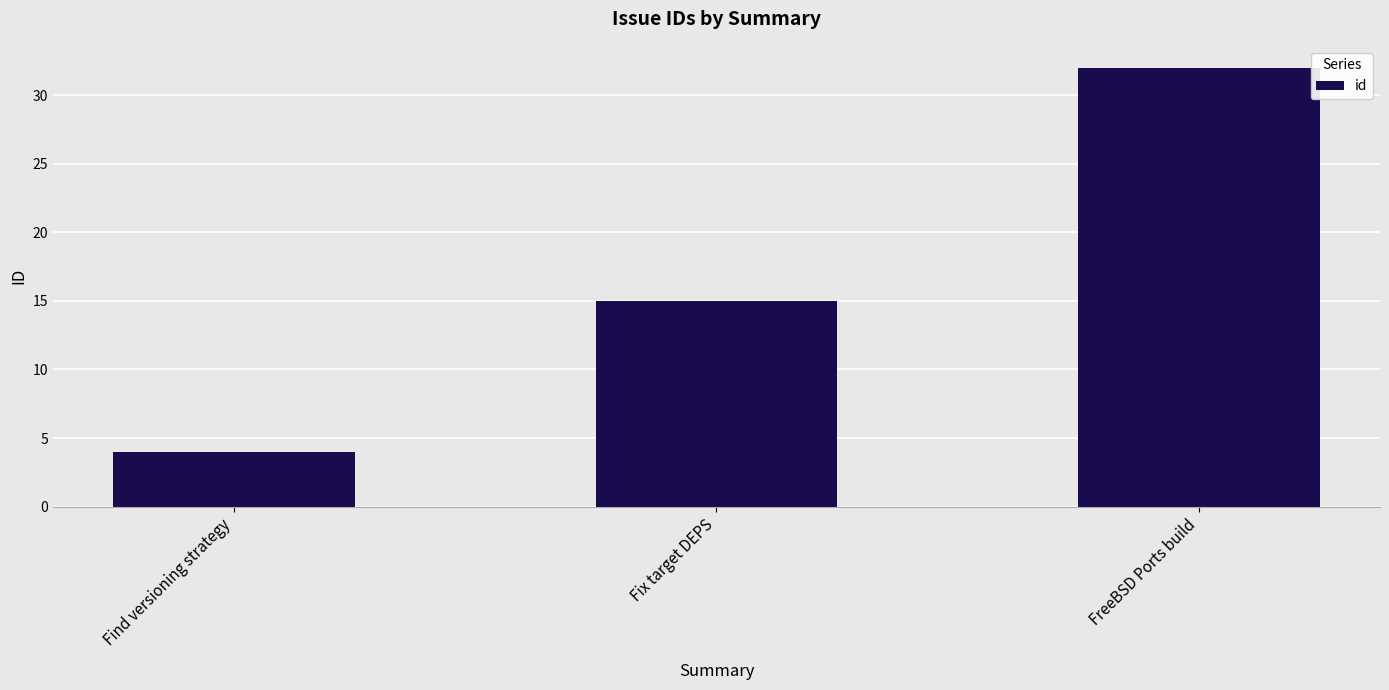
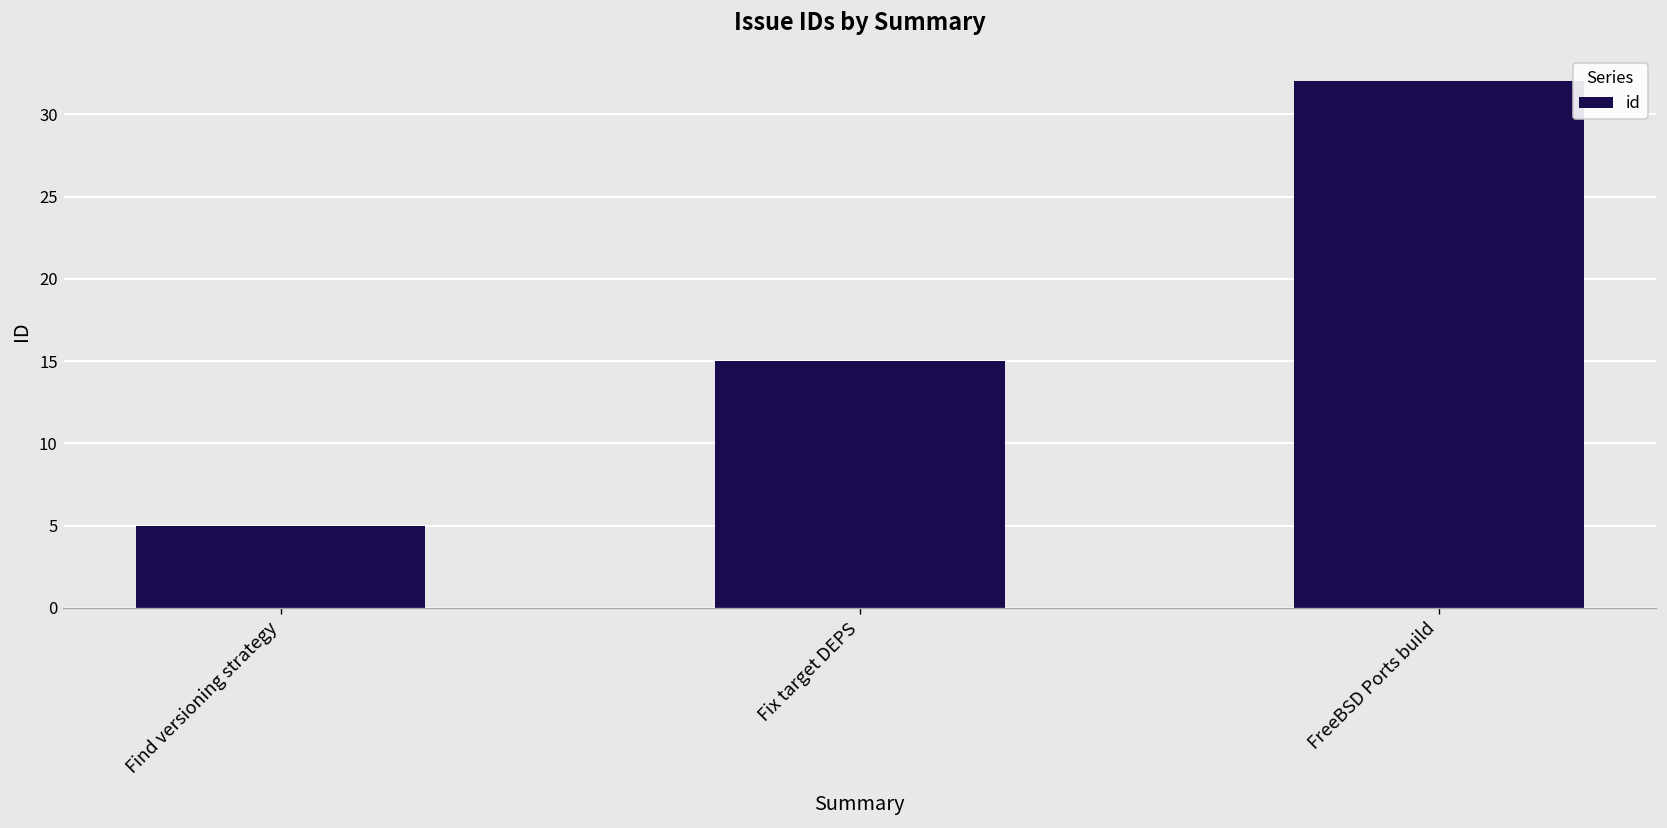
Find versioning strategy: 4 -> 5
